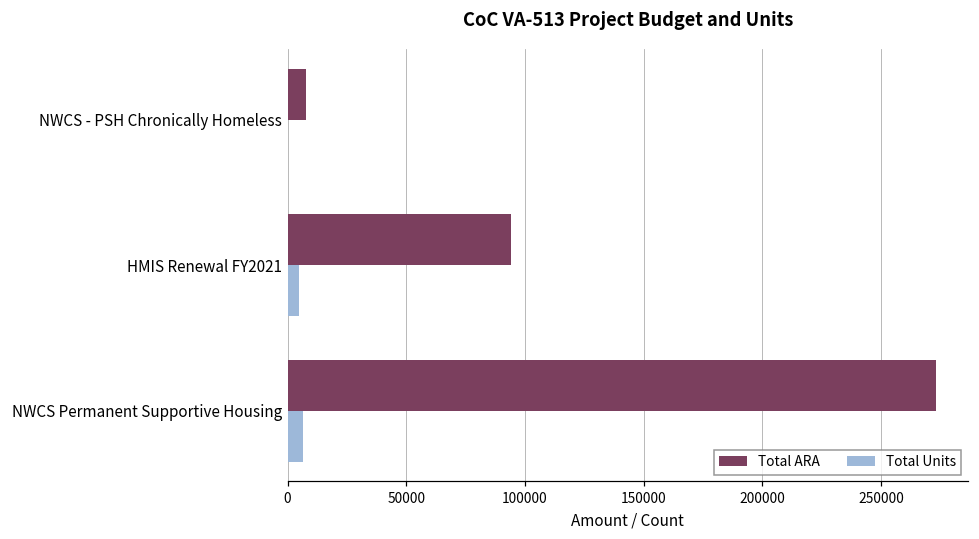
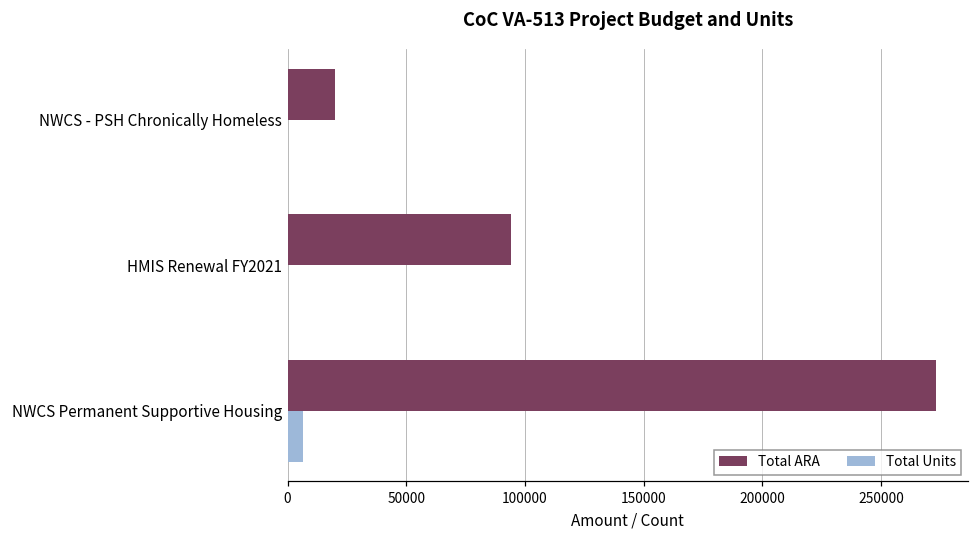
Total ARA, NWCS - PSH Chronically Homeless: 8000 -> 20000
Total Units, HMIS Renewal FY2021: 5000 -> 0
